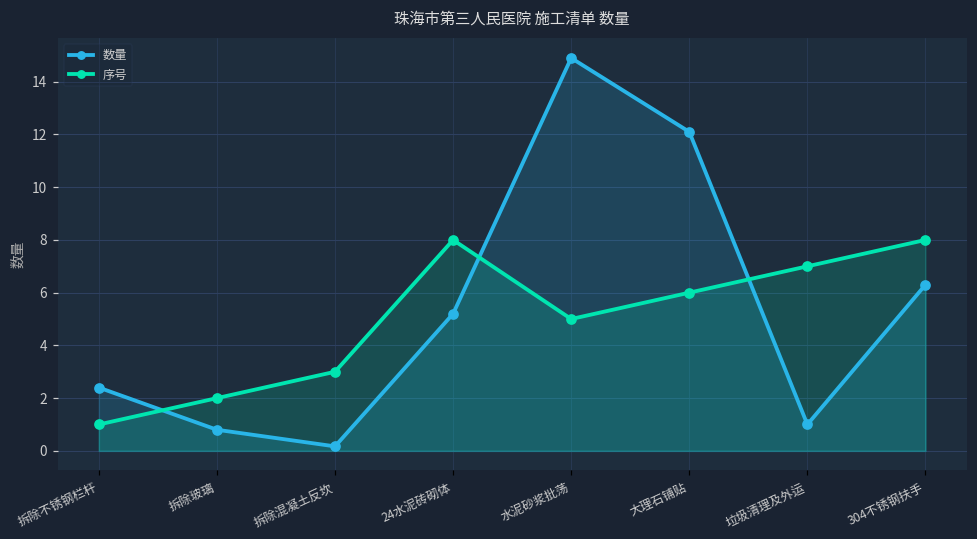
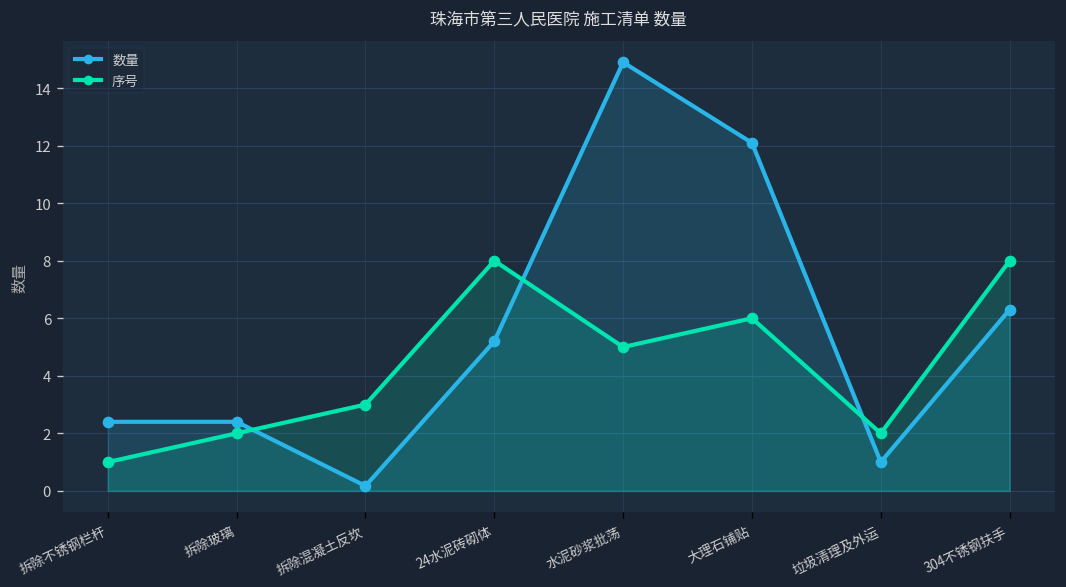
数量, 拆除玻璃: 0.8 -> 2.4
序号, 垃圾清理及外运: 7 -> 2
